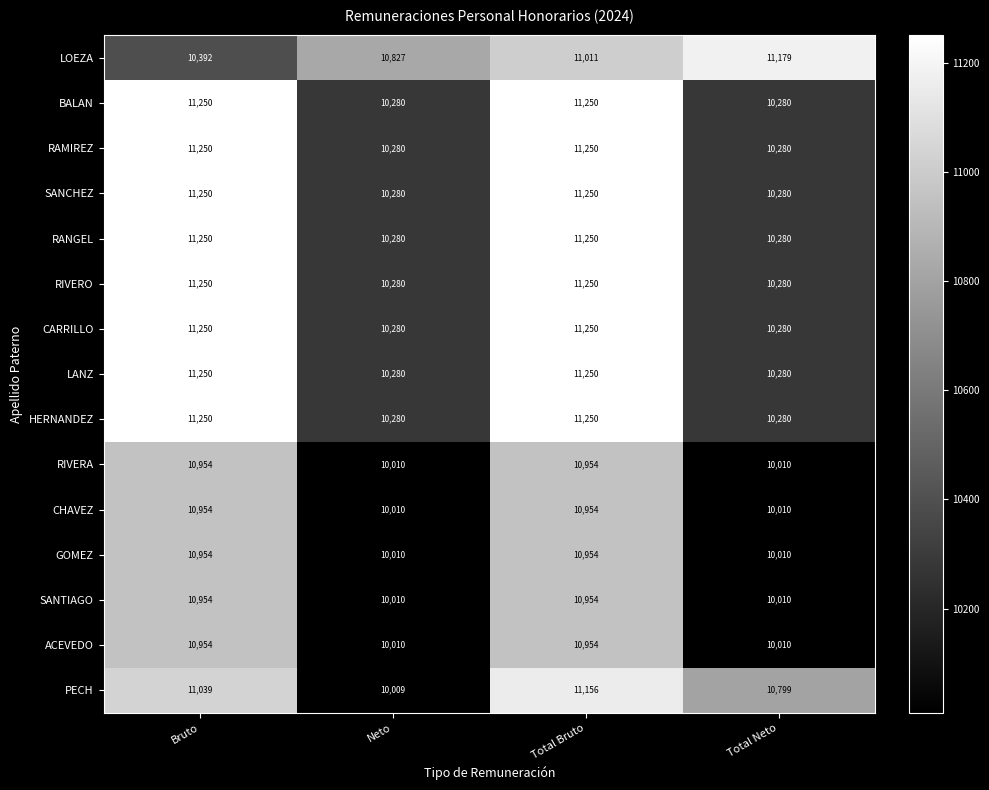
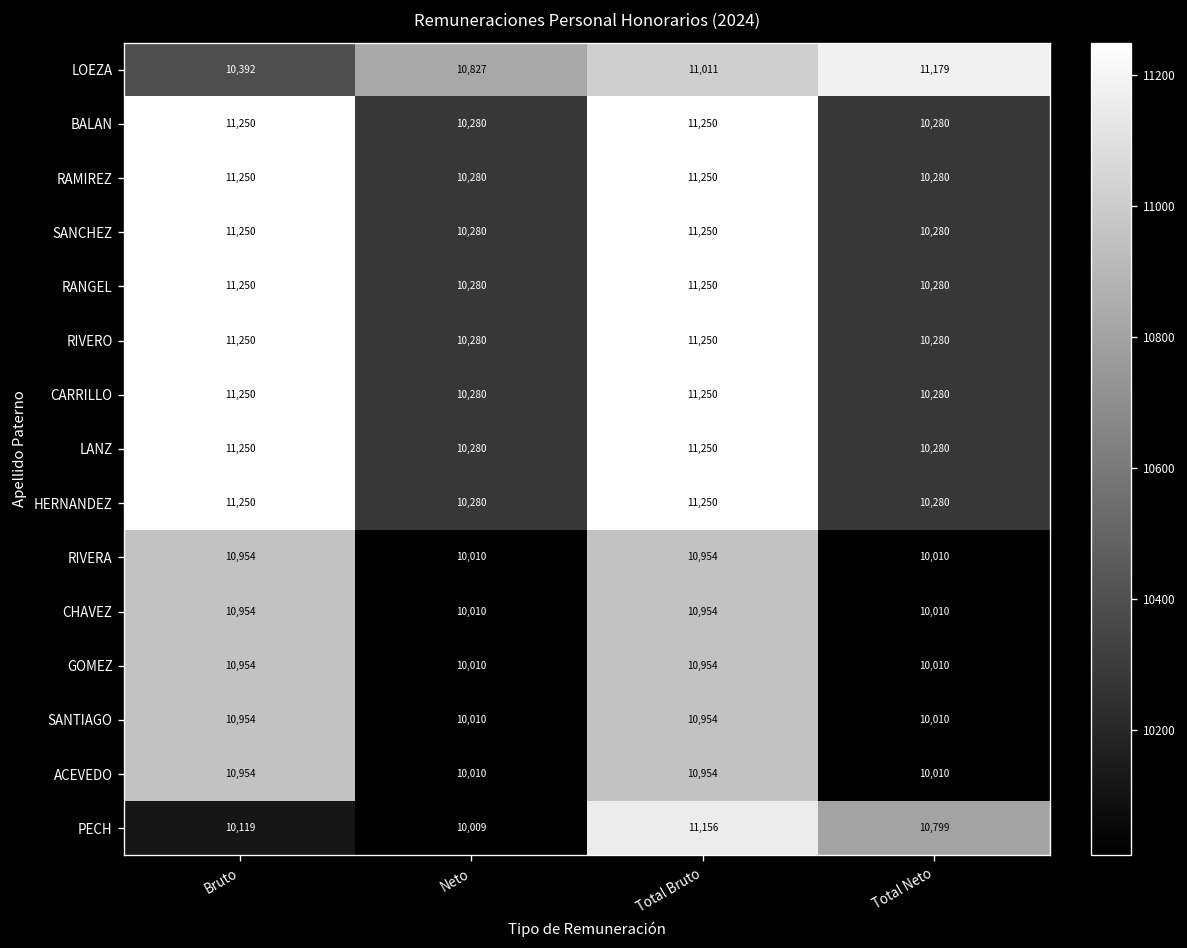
PECH, Bruto: 11,039 -> 10,119
